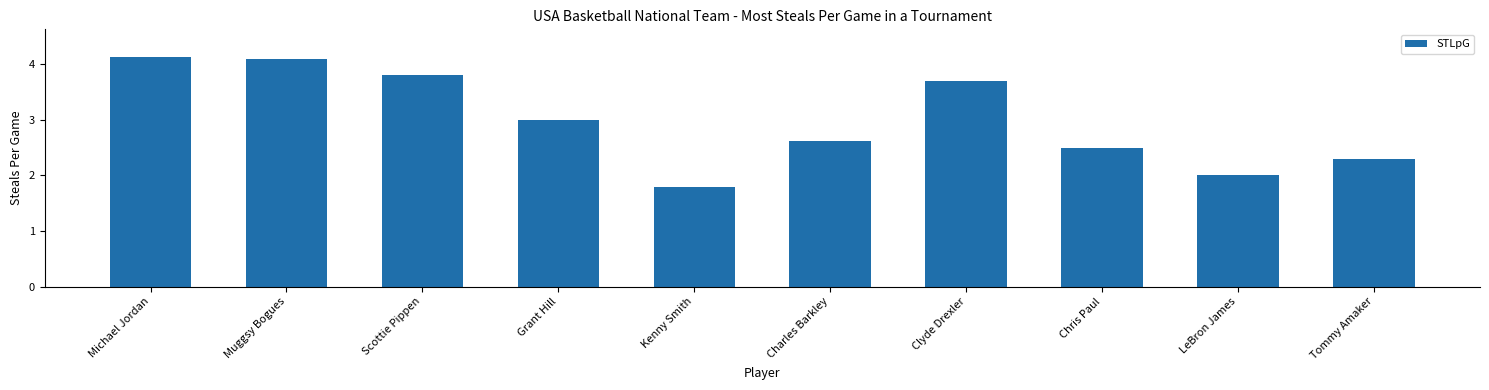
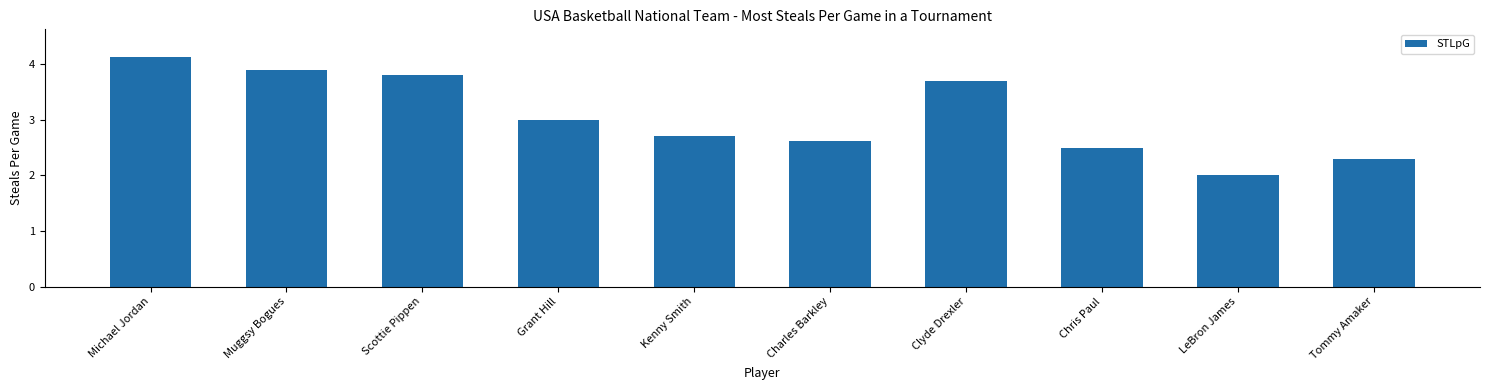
Muggsy Bogues: 4.1 -> 3.9
Kenny Smith: 1.8 -> 2.7
